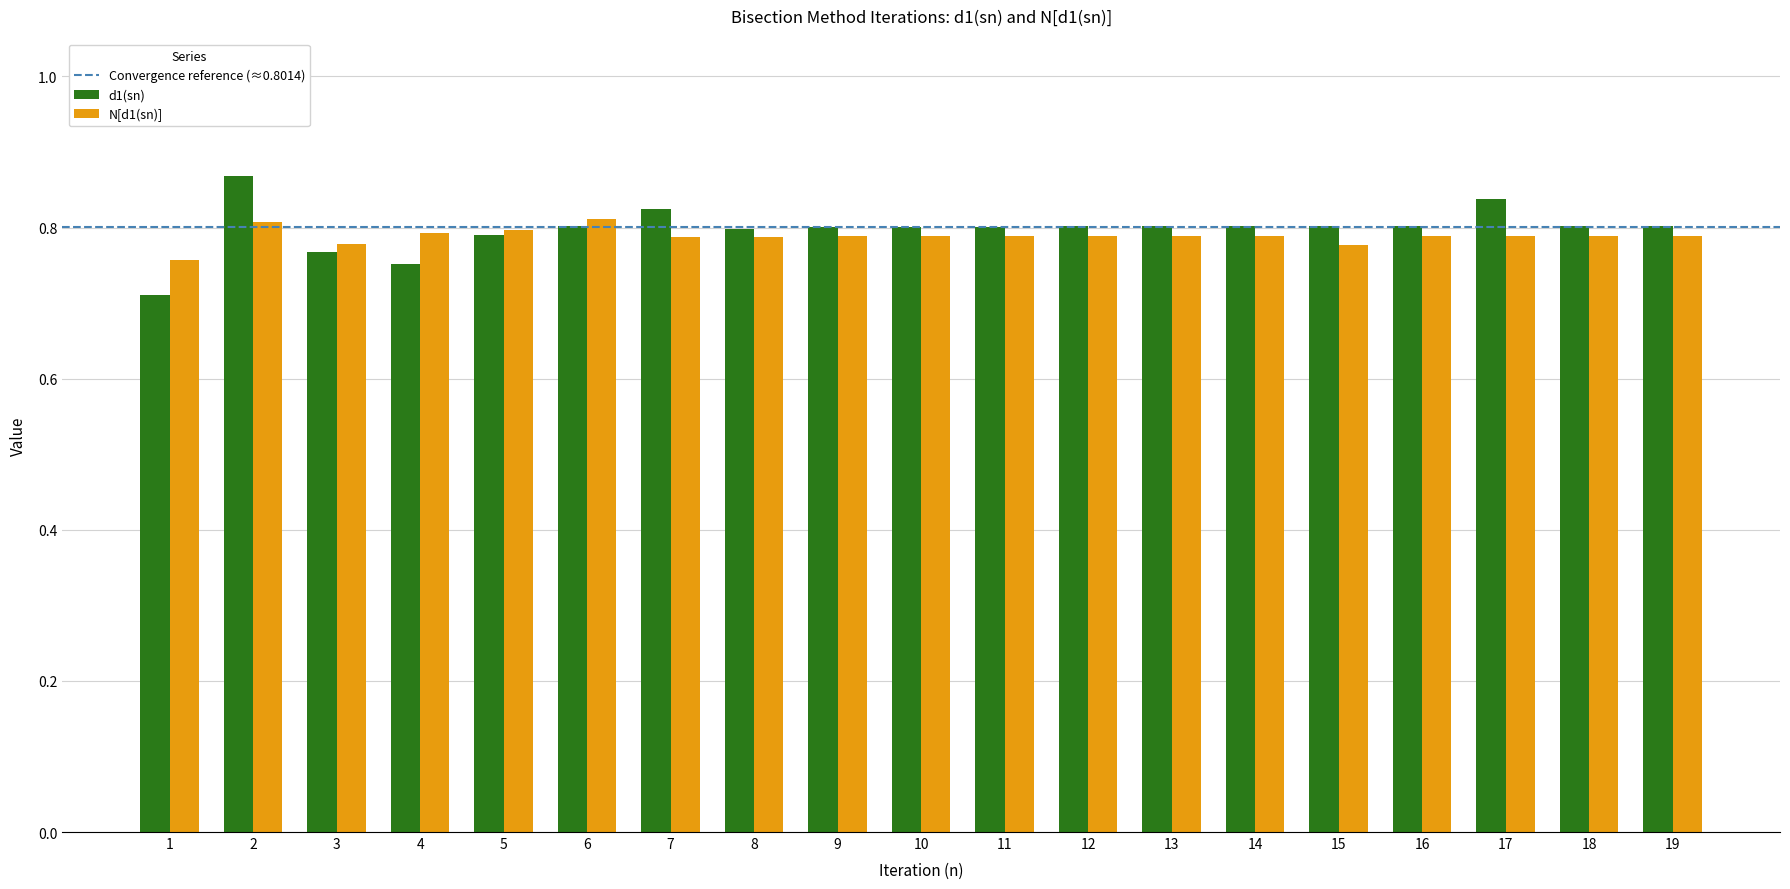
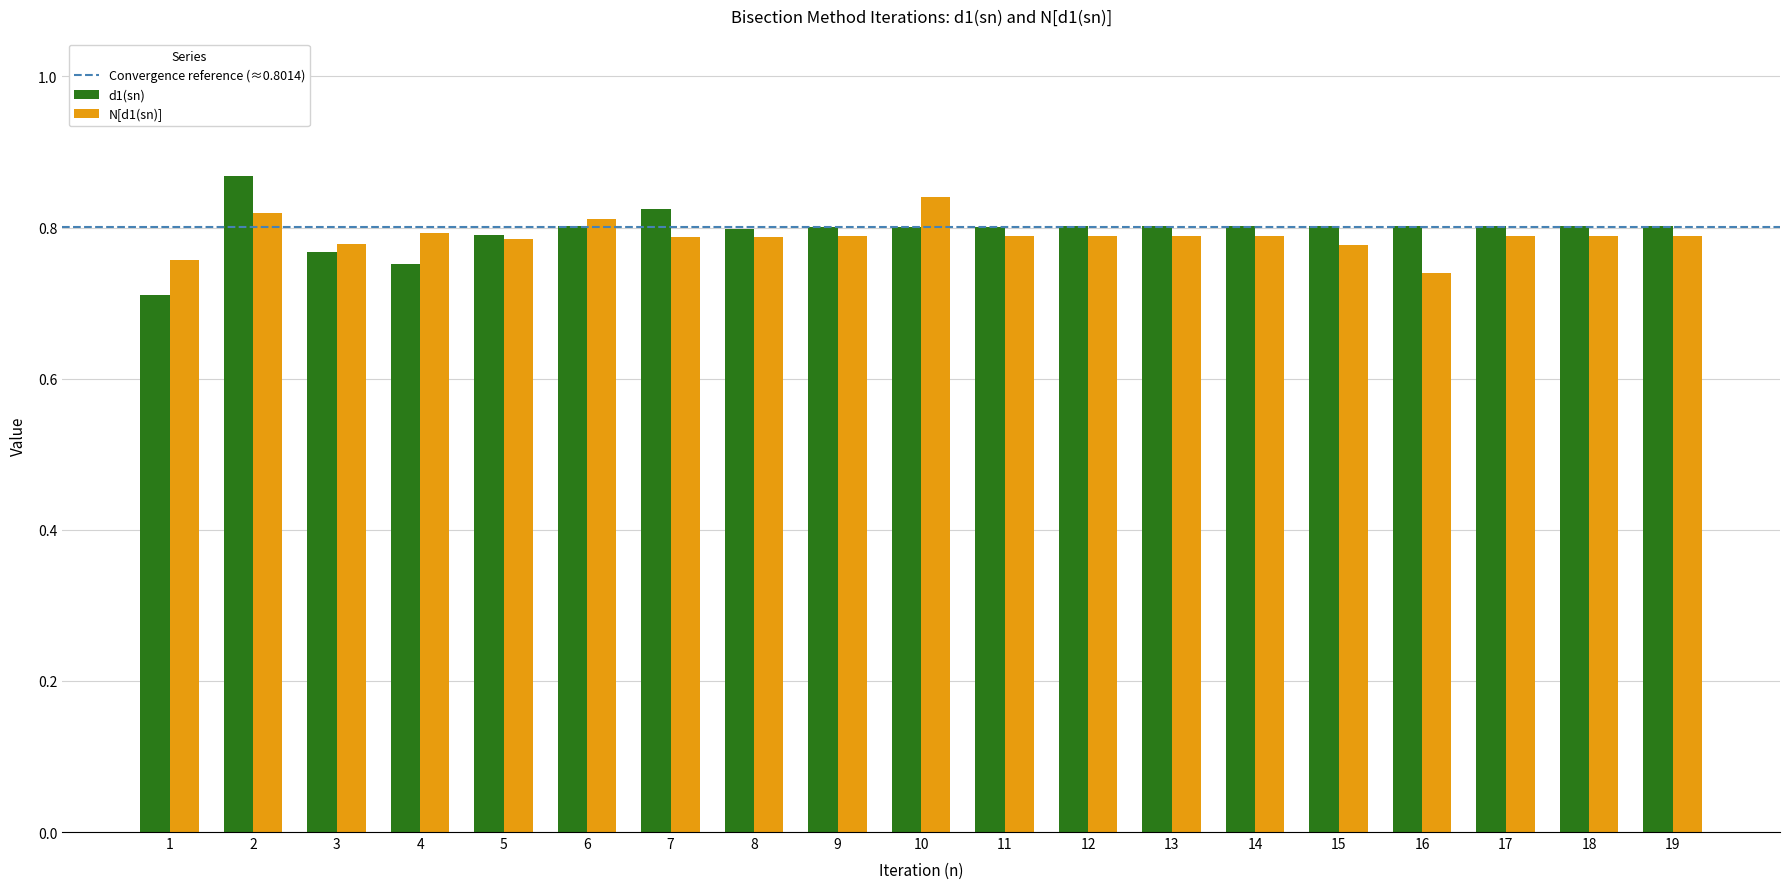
N[d1(sn)], 2: 0.81 -> 0.82
N[d1(sn)], 5: 0.80 -> 0.79
N[d1(sn)], 10: 0.79 -> 0.84
N[d1(sn)], 16: 0.79 -> 0.74
d1(sn), 17: 0.84 -> 0.80
